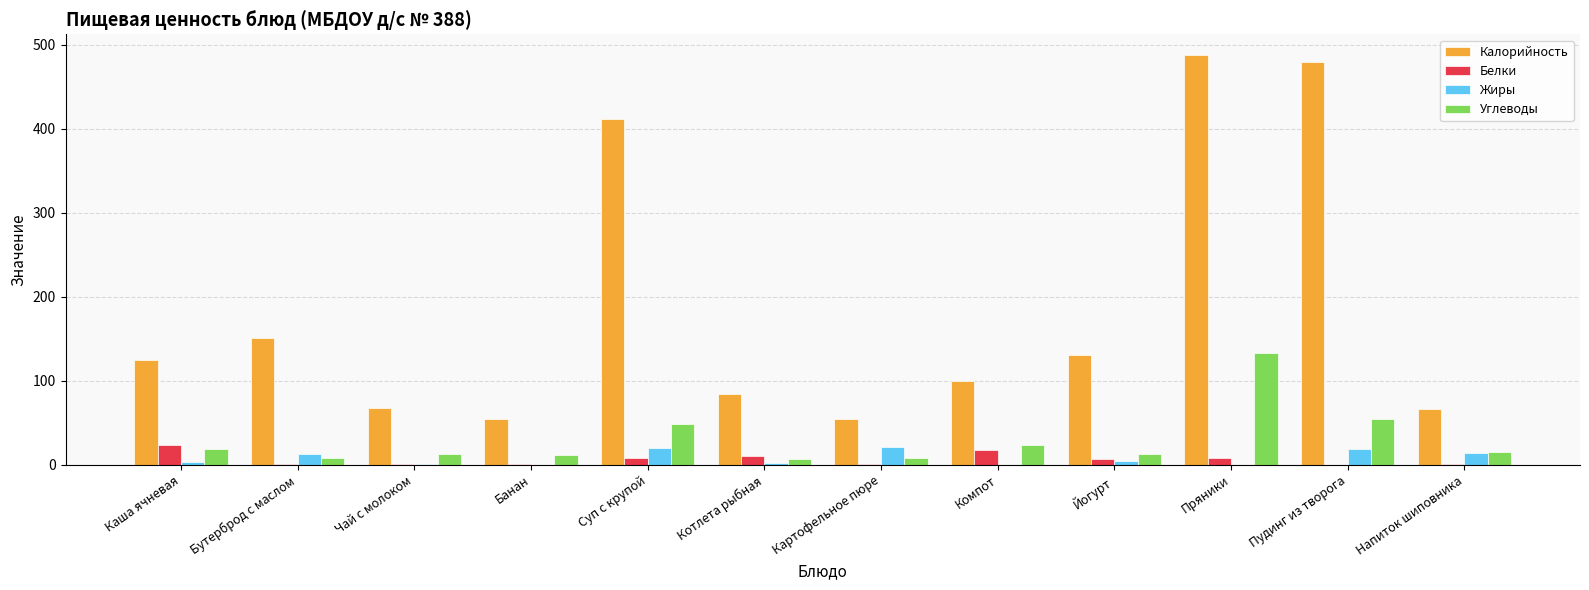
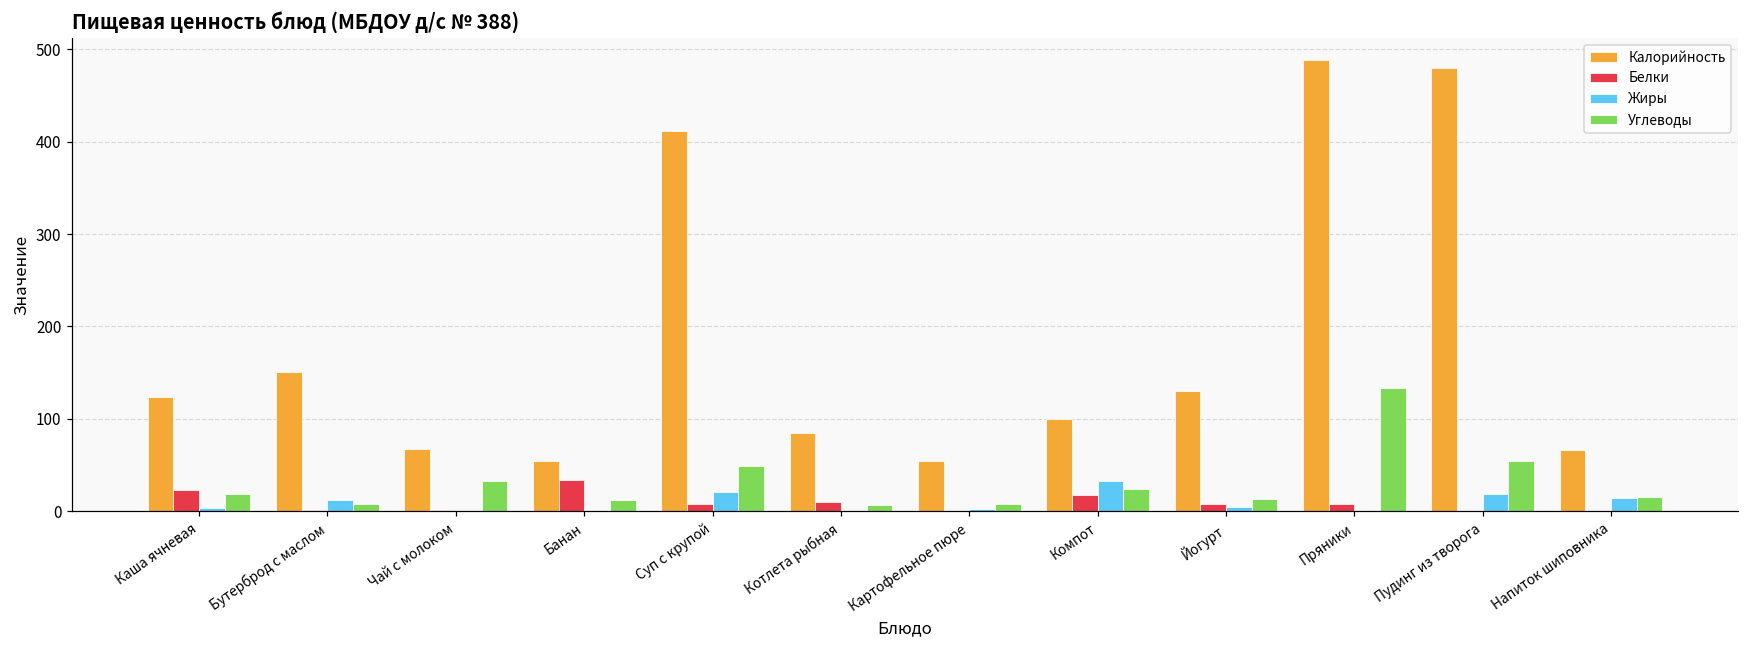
Углеводы, Чай с молоком: 10 -> 30
Белки, Банан: 0 -> 30
Жиры, Картофельное пюре: 20 -> 0
Жиры, Компот: 0 -> 30
